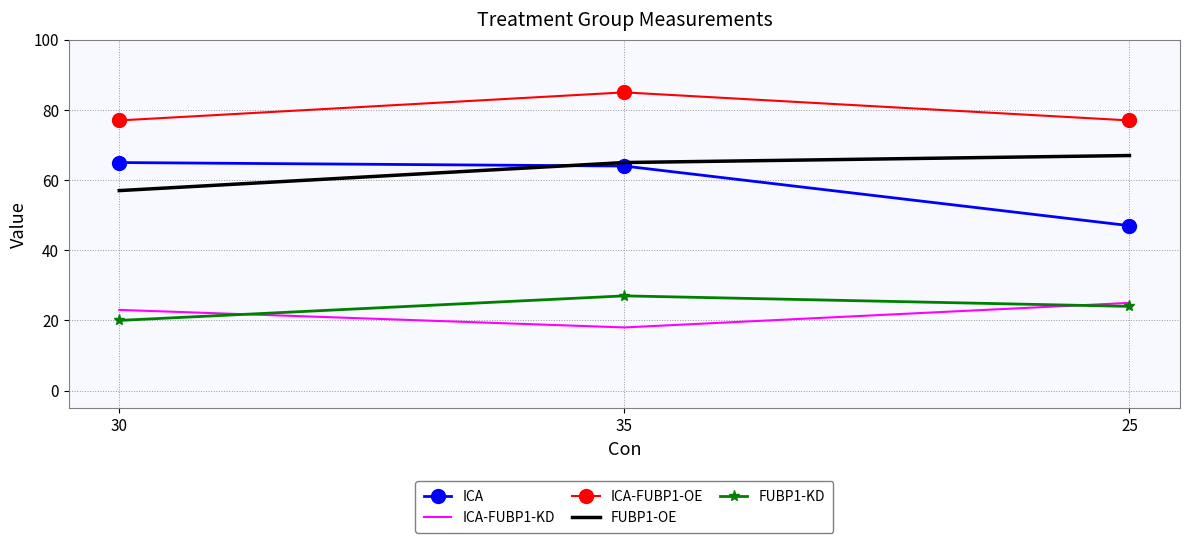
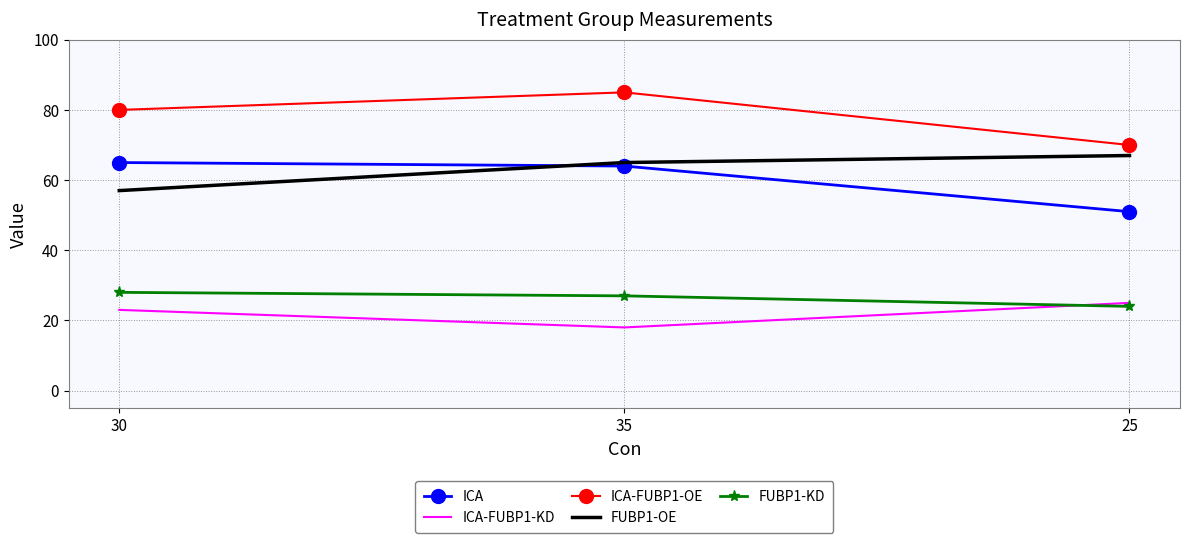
ICA-FUBP1-OE, 30: 77 -> 80
FUBP1-KD, 30: 20 -> 28
ICA, 25: 47 -> 51
ICA-FUBP1-OE, 25: 77 -> 70
